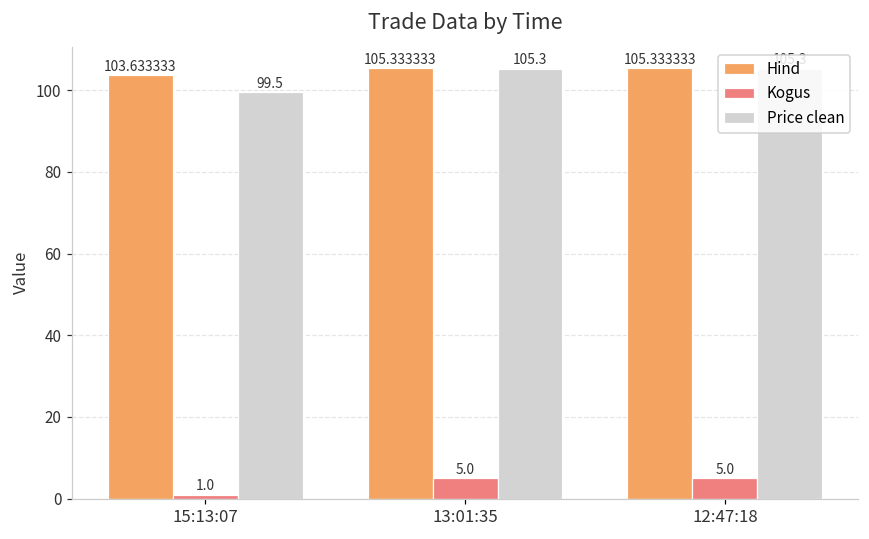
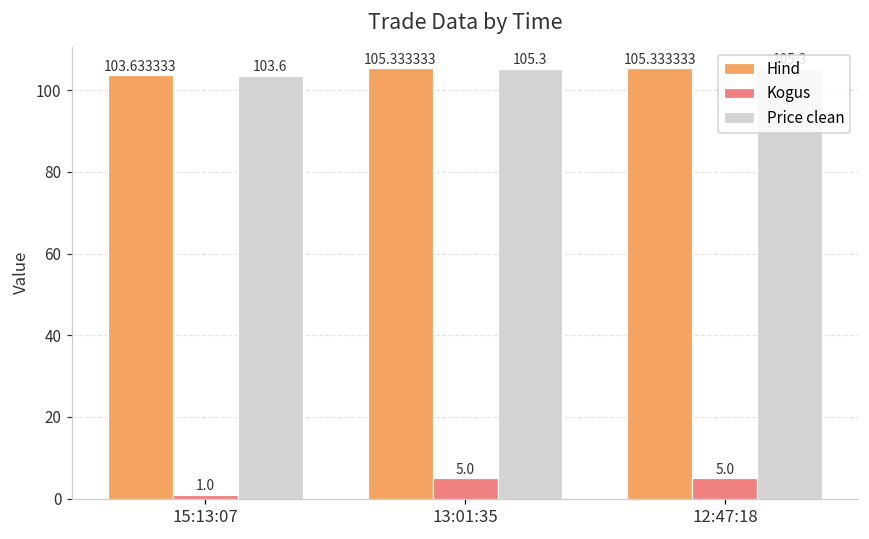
Price clean, 15:13:07: 99.5 -> 103.6
